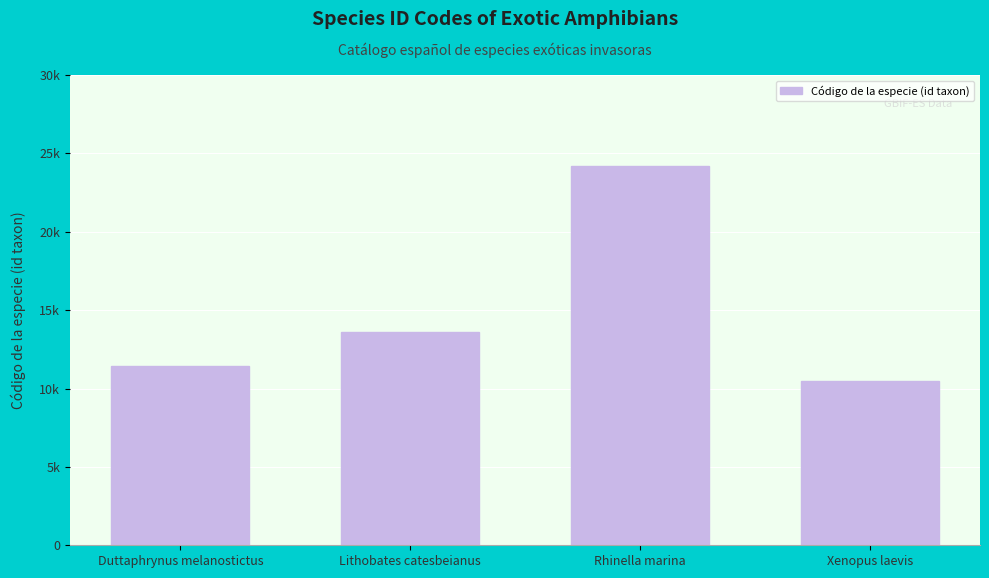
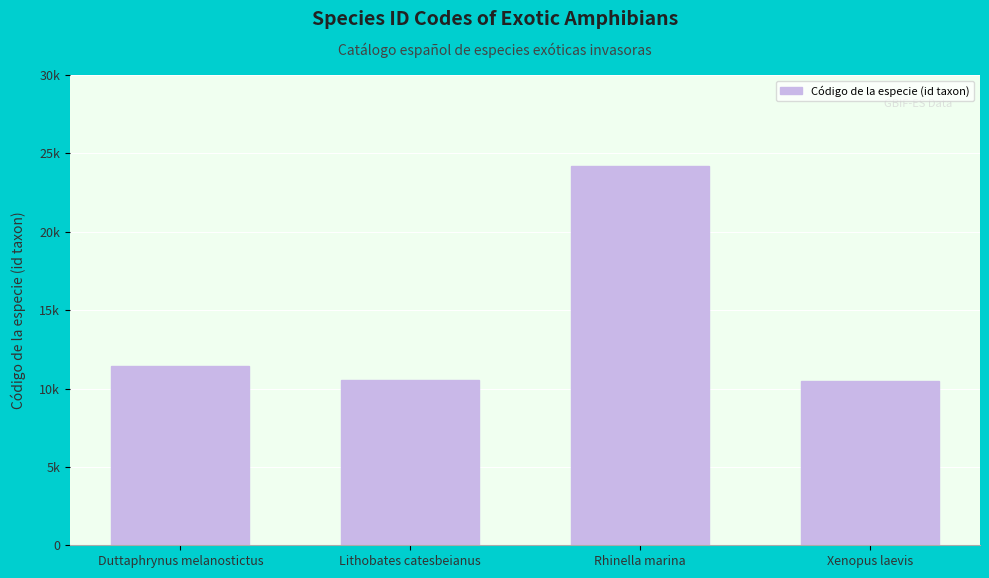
Lithobates catesbeianus: 13600 -> 10500
